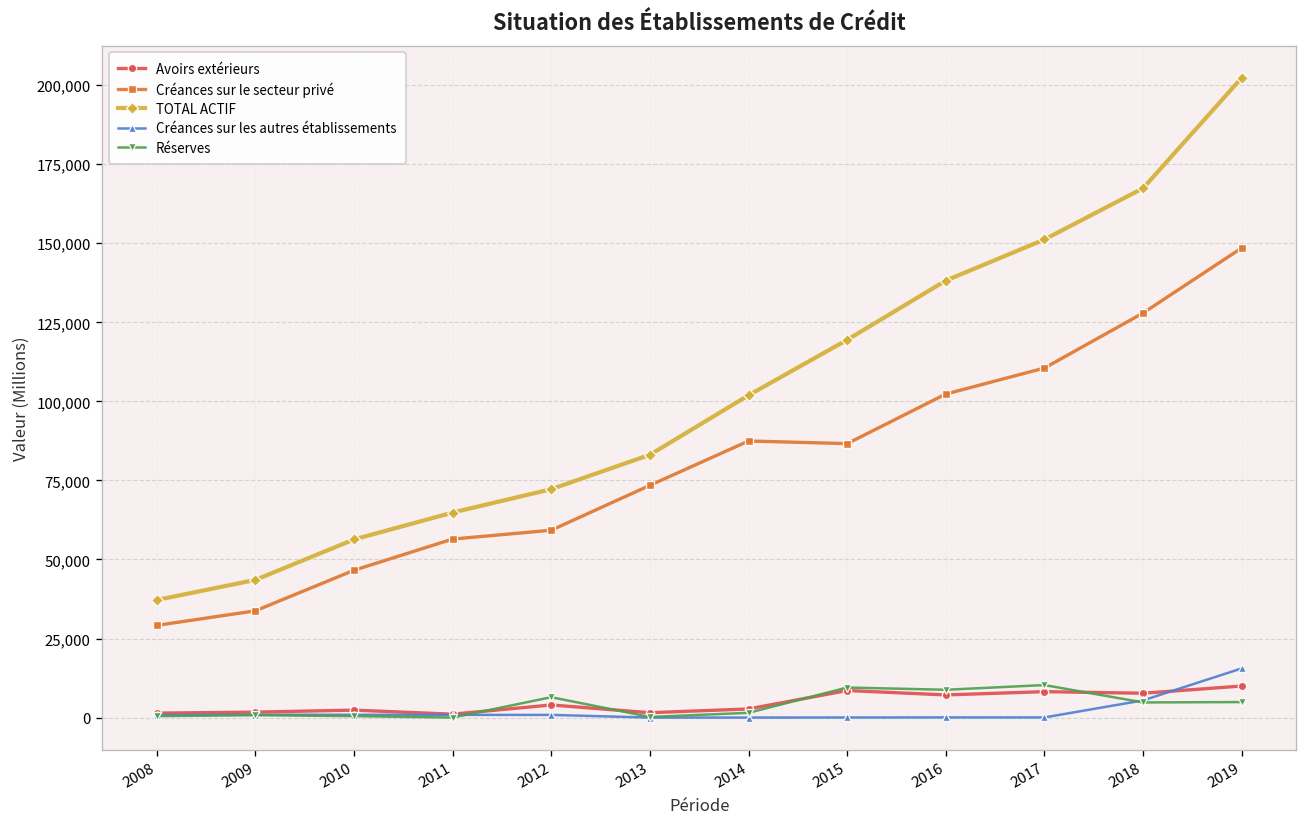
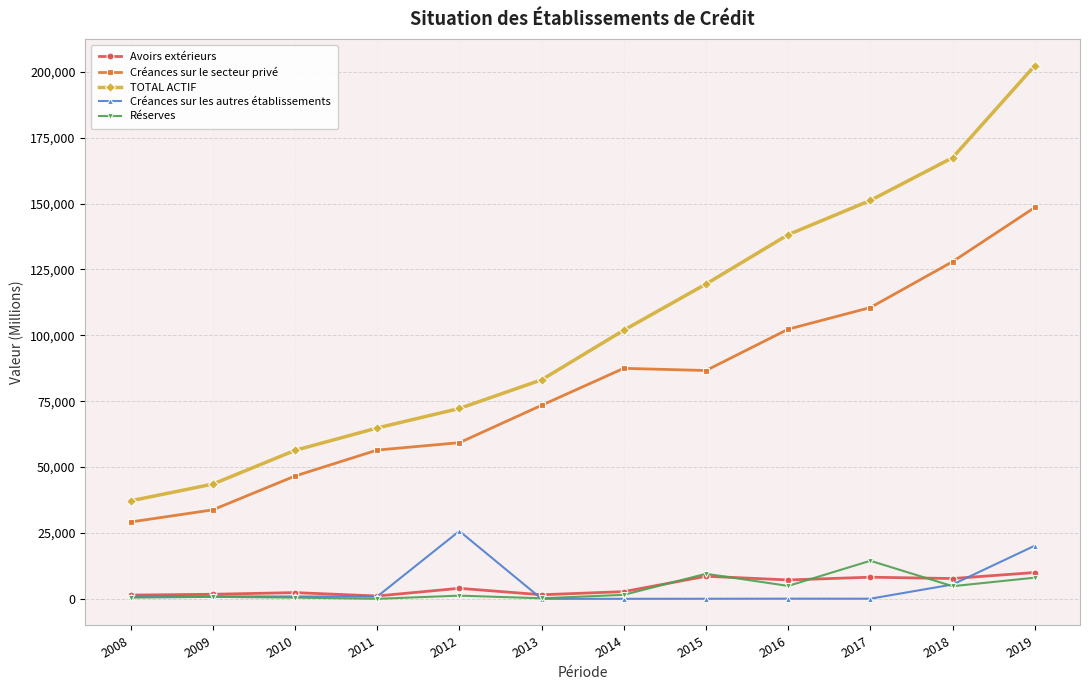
Créances sur les autres établissements, 2012: 1,000 -> 26,000
Réserves, 2012: 6,000 -> 1,000
Réserves, 2016: 9,000 -> 5,000
Réserves, 2017: 10,000 -> 14,000
Créances sur les autres établissements, 2019: 16,000 -> 20,000
Réserves, 2019: 5,000 -> 8,000
